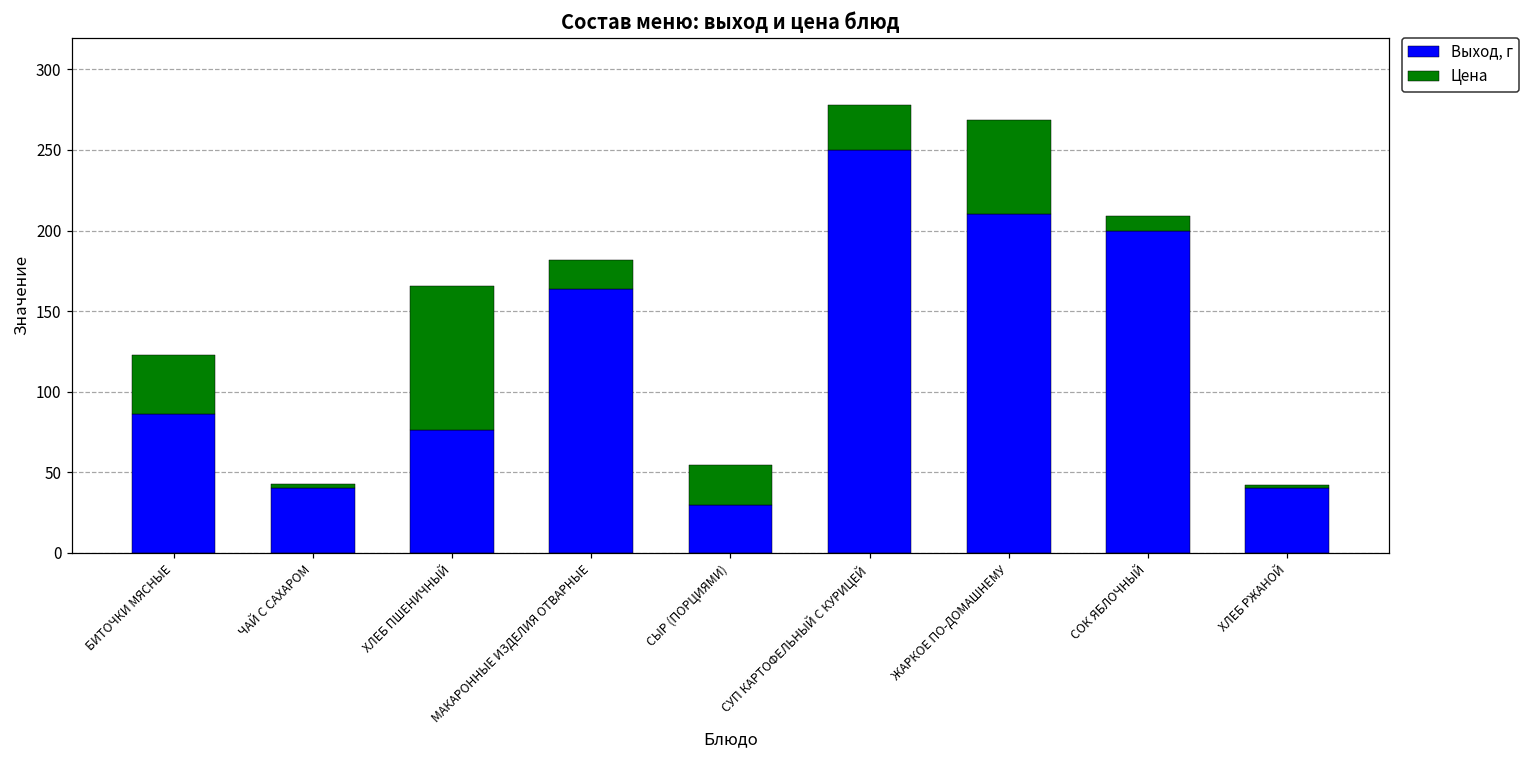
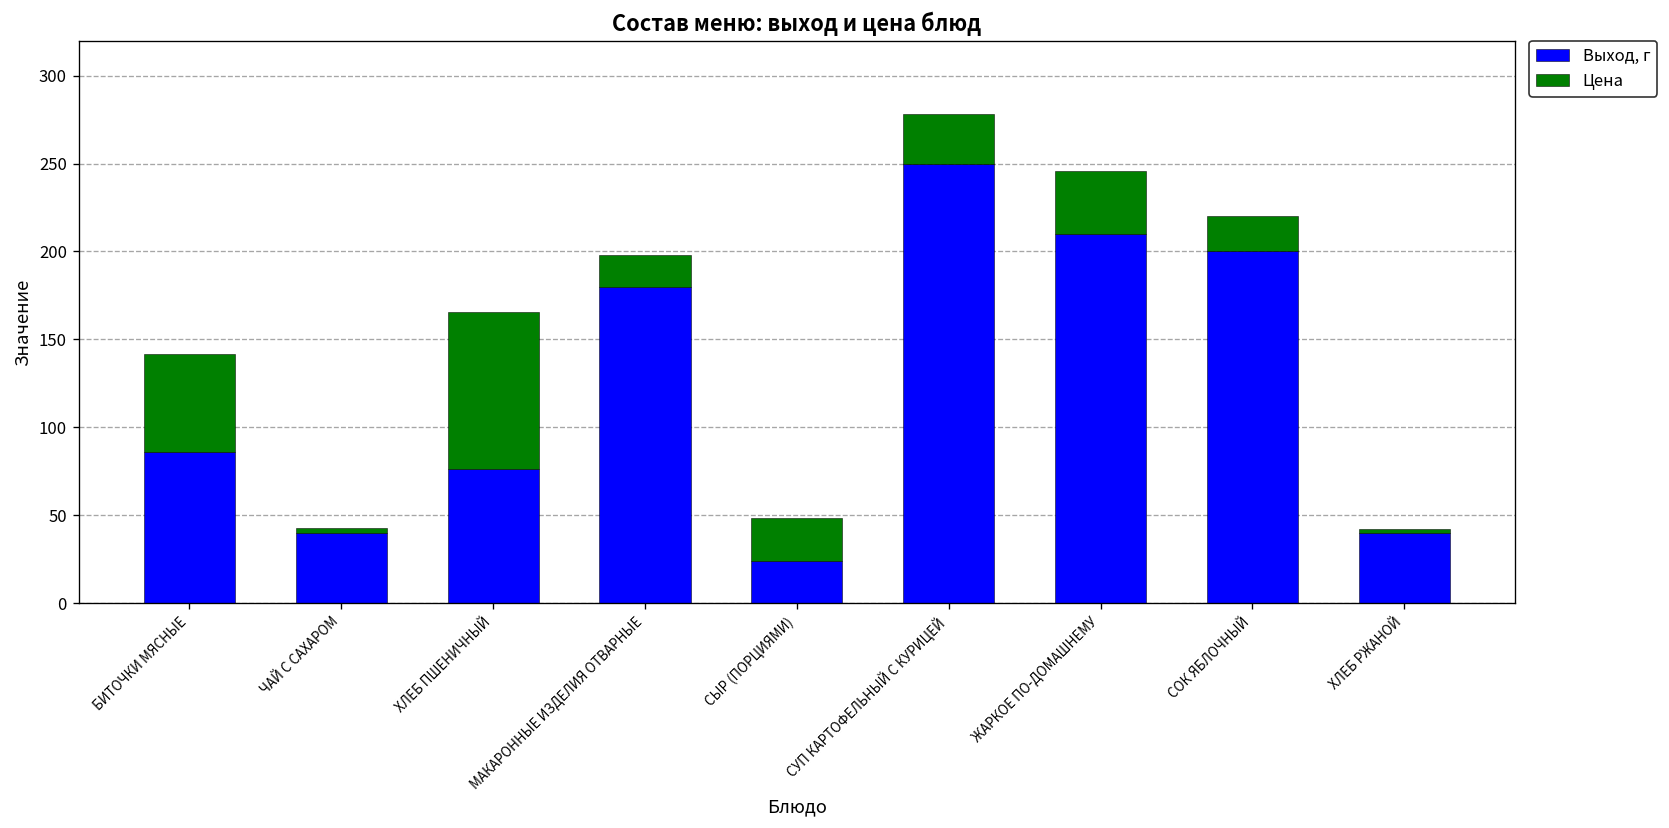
Цена, БИТОЧКИ МЯСНЫЕ: 37 -> 56
Выход, г, МАКАРОННЫЕ ИЗДЕЛИЯ ОТВАРНЫЕ: 164 -> 180
Выход, г, СЫР (ПОРЦИЯМИ): 30 -> 24
Цена, ЖАРКОЕ ПО-ДОМАШНЕМУ: 59 -> 36
Цена, СОК ЯБЛОЧНЫЙ: 9 -> 20
